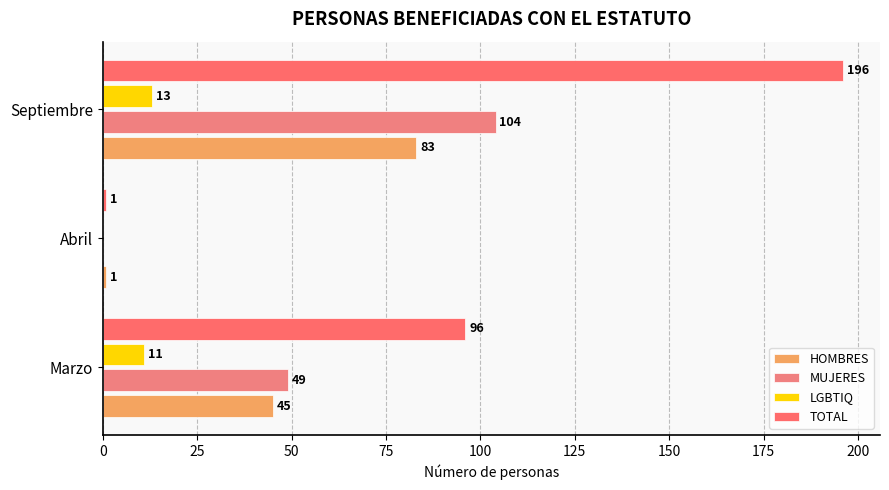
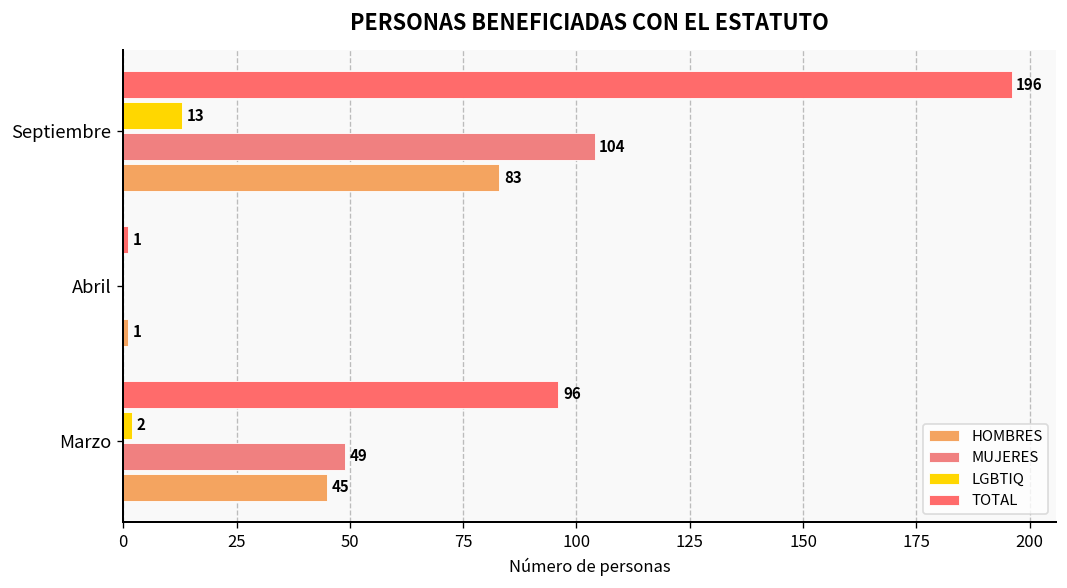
LGBTIQ, Marzo: 11 -> 2
